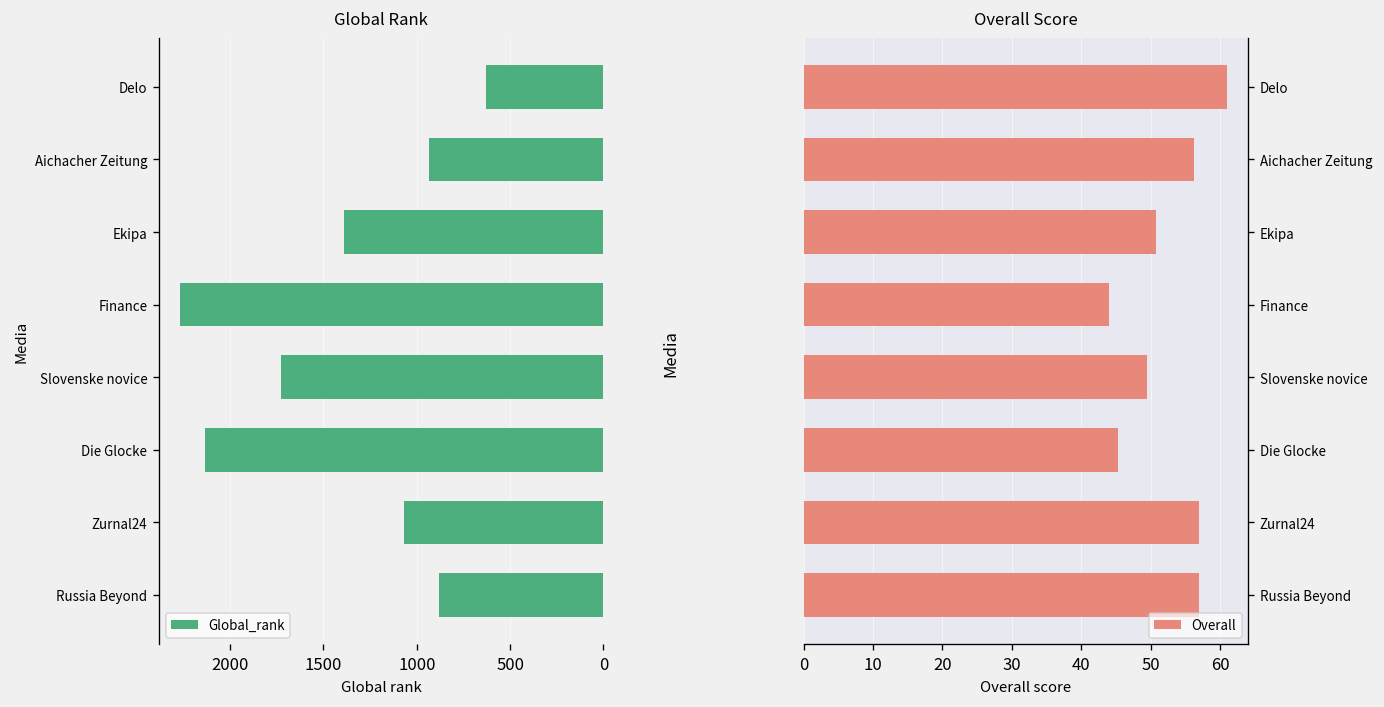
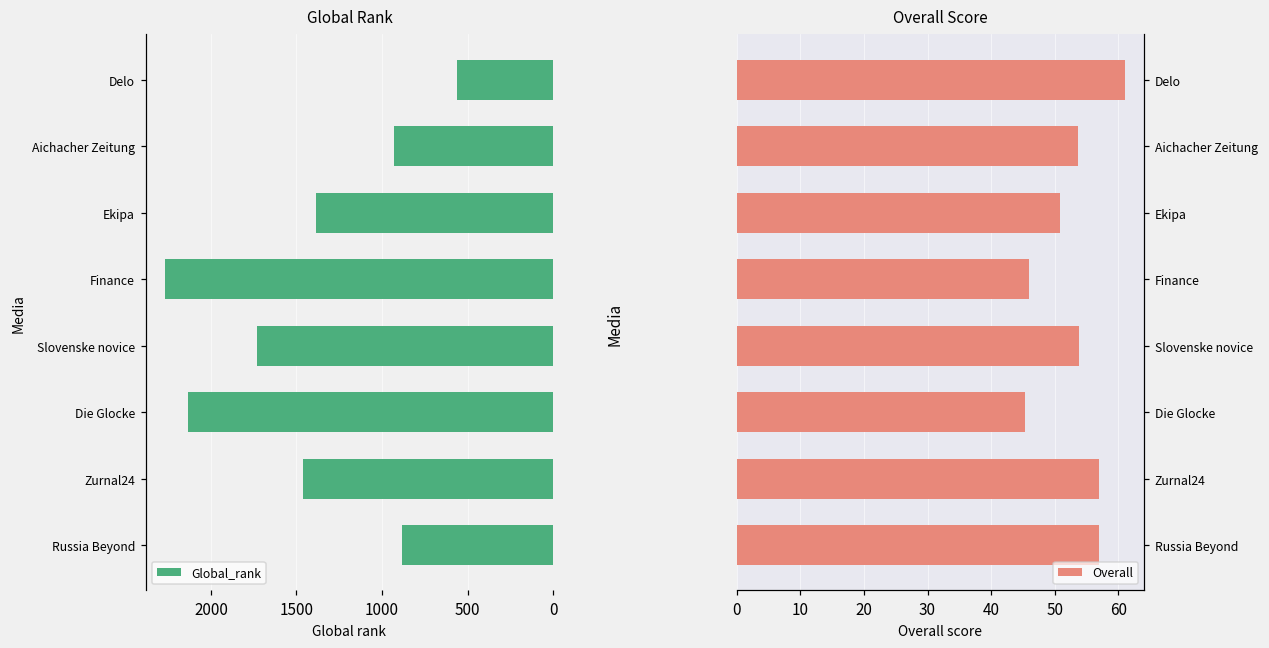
Global Rank, Delo: 630 -> 570
Global Rank, Zurnal24: 1070 -> 1460
Overall Score, Aichacher Zeitung: 56 -> 54
Overall Score, Finance: 44 -> 46
Overall Score, Slovenske novice: 50 -> 54
